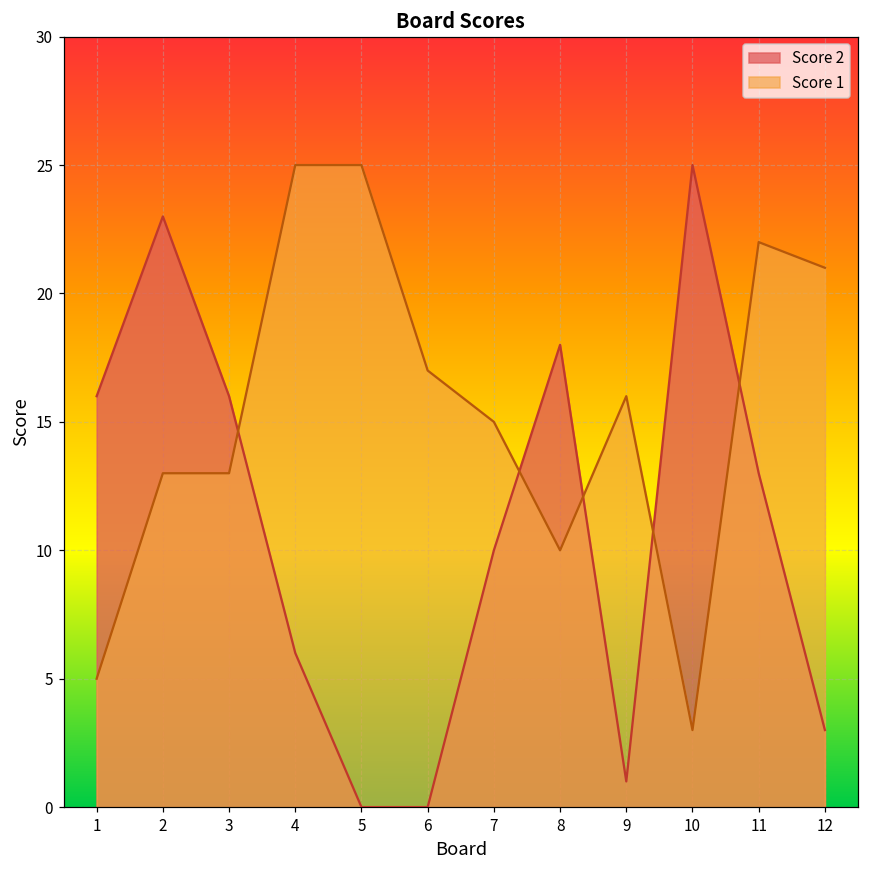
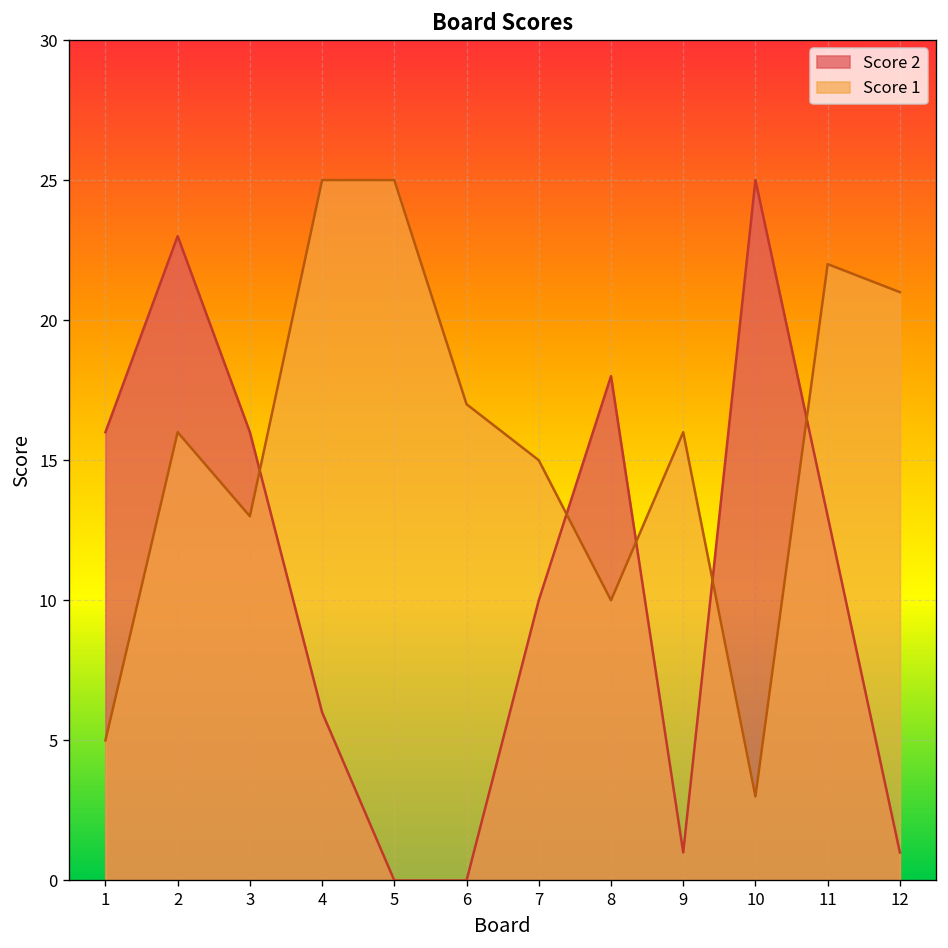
Score 1, 2: 13 -> 16
Score 2, 12: 3 -> 1
